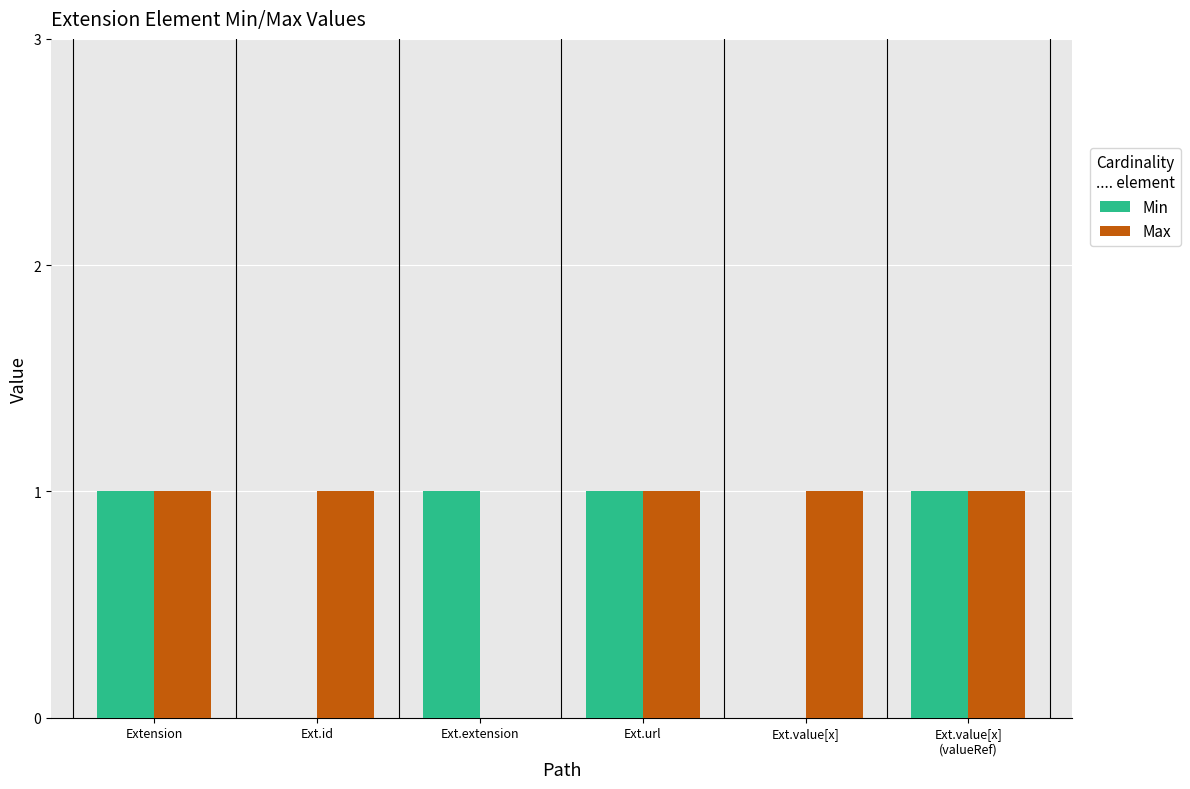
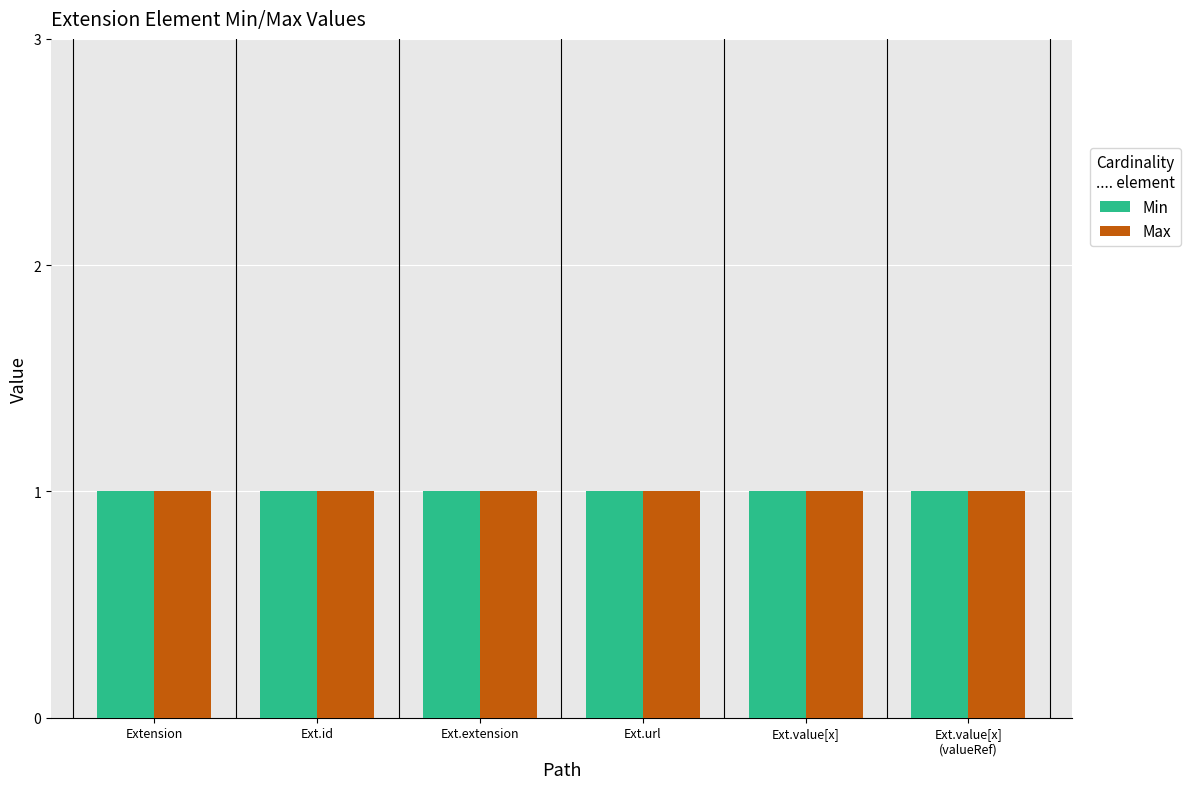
Min, Ext.id: 0 -> 1
Max, Ext.extension: 0 -> 1
Min, Ext.value[x]: 0 -> 1
